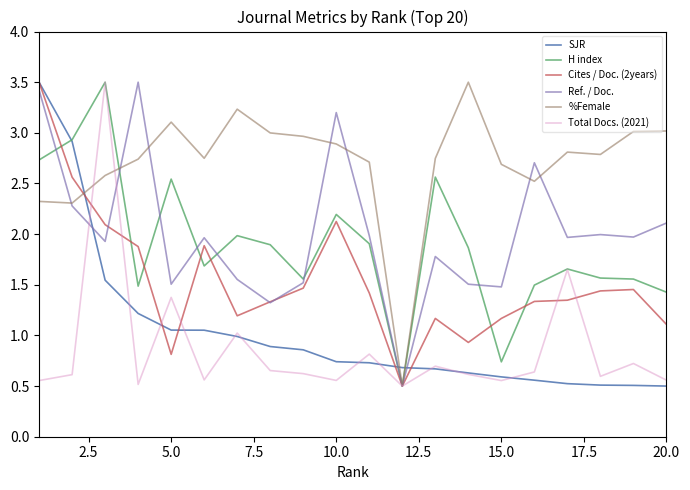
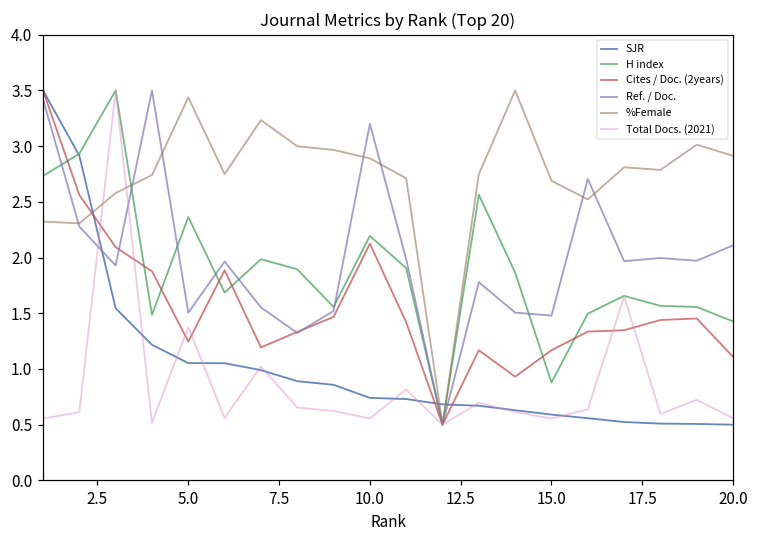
H index, 5.0: 2.54 -> 2.36
Cites / Doc. (2years), 5.0: 0.81 -> 1.25
%Female, 5.0: 3.11 -> 3.44
H index, 15.0: 0.74 -> 0.88
%Female, 20.0: 3.02 -> 2.91
